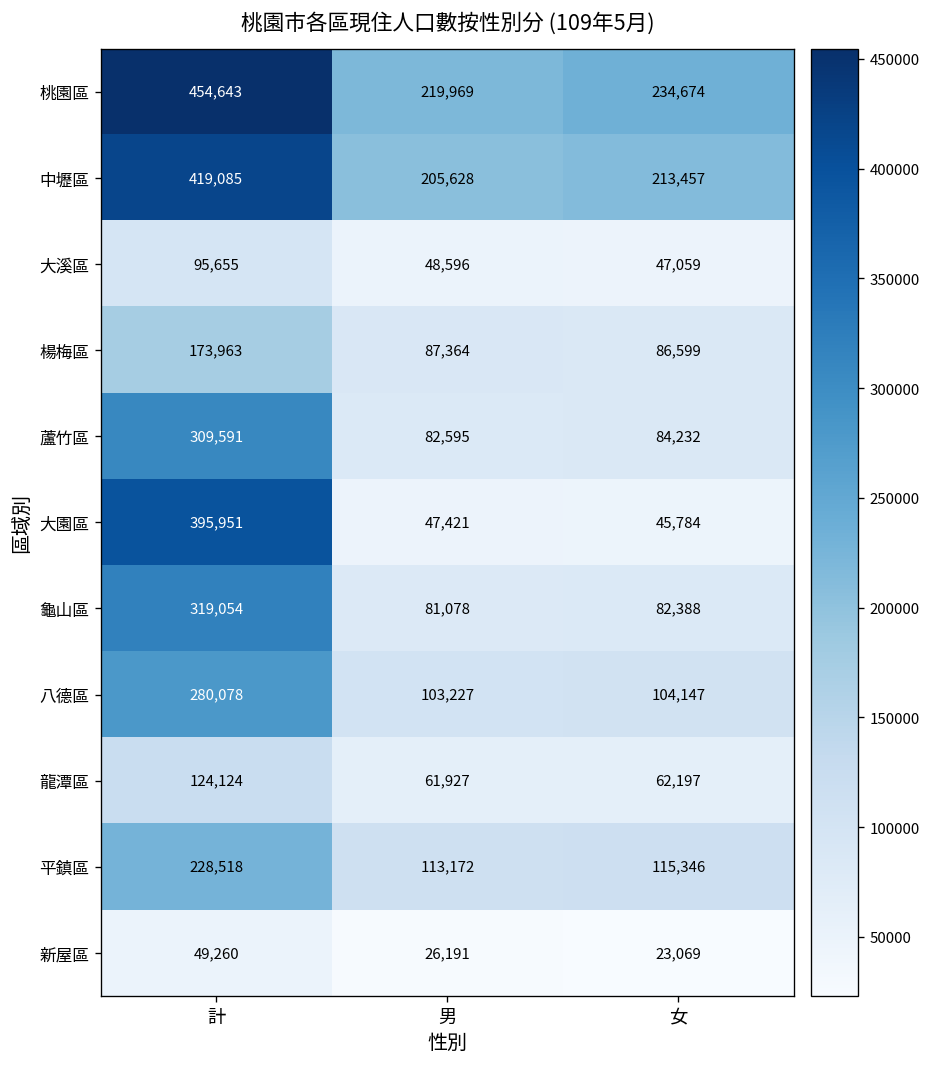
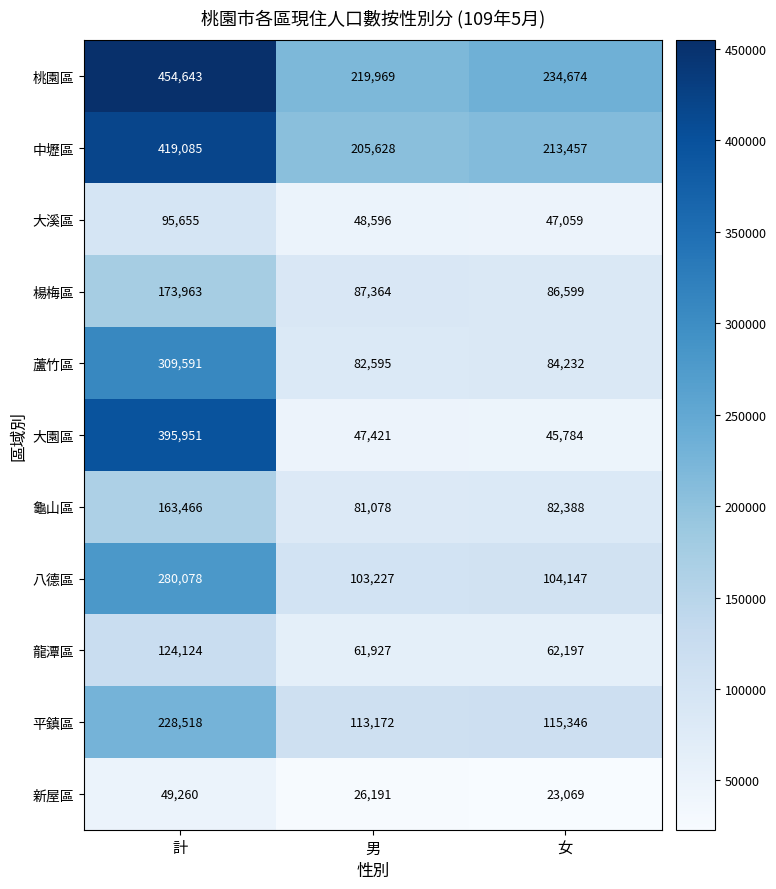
龜山區, 計: 319,054 -> 163,466
